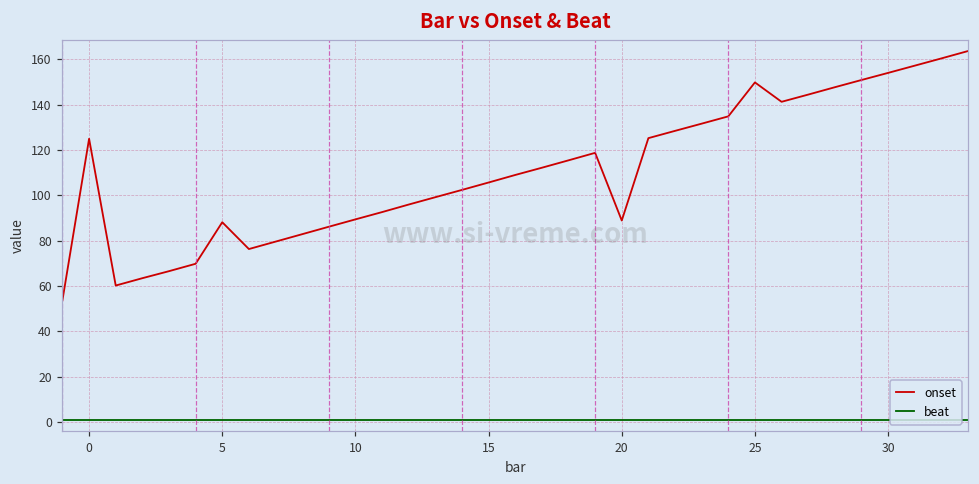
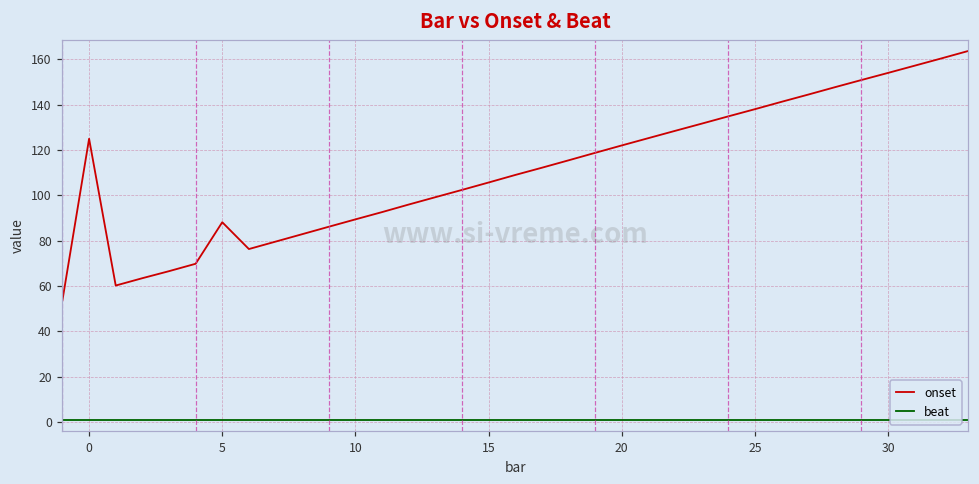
onset, 20: 89 -> 122
onset, 25: 150 -> 138
